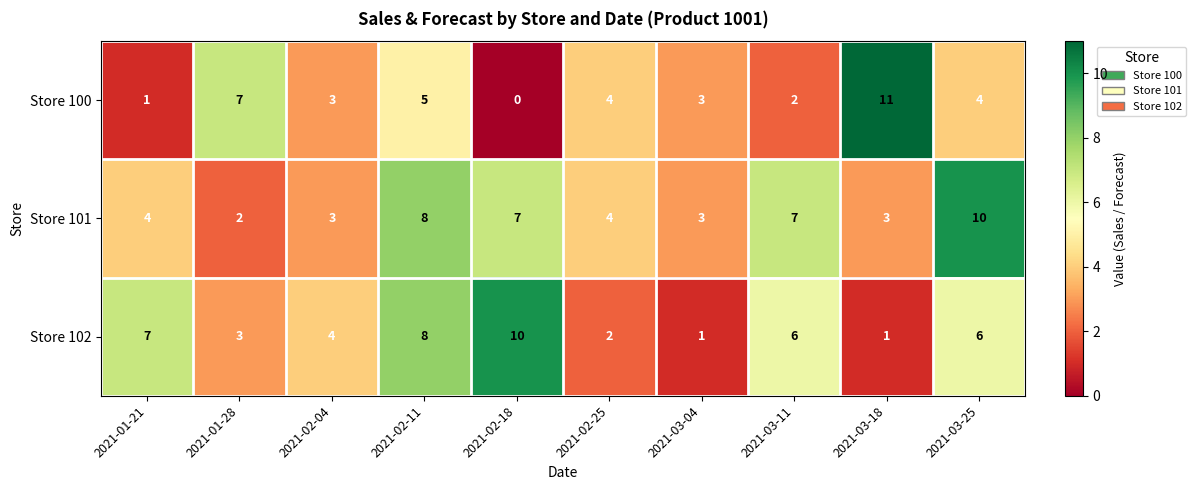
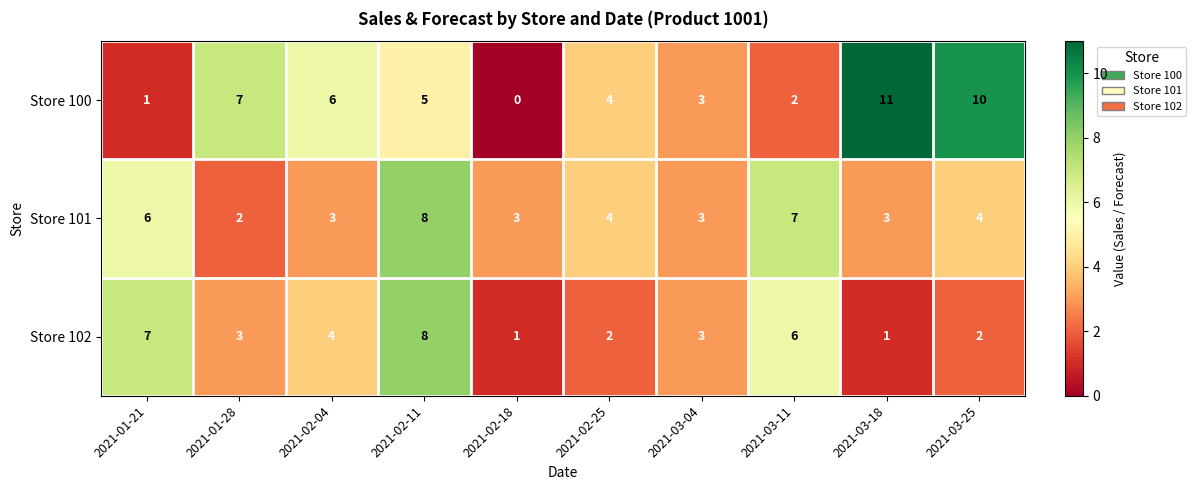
Store 100, 2021-02-04: 3 -> 6
Store 100, 2021-03-25: 4 -> 10
Store 101, 2021-01-21: 4 -> 6
Store 101, 2021-02-18: 7 -> 3
Store 101, 2021-03-25: 10 -> 4
Store 102, 2021-02-18: 10 -> 1
Store 102, 2021-03-04: 1 -> 3
Store 102, 2021-03-25: 6 -> 2
